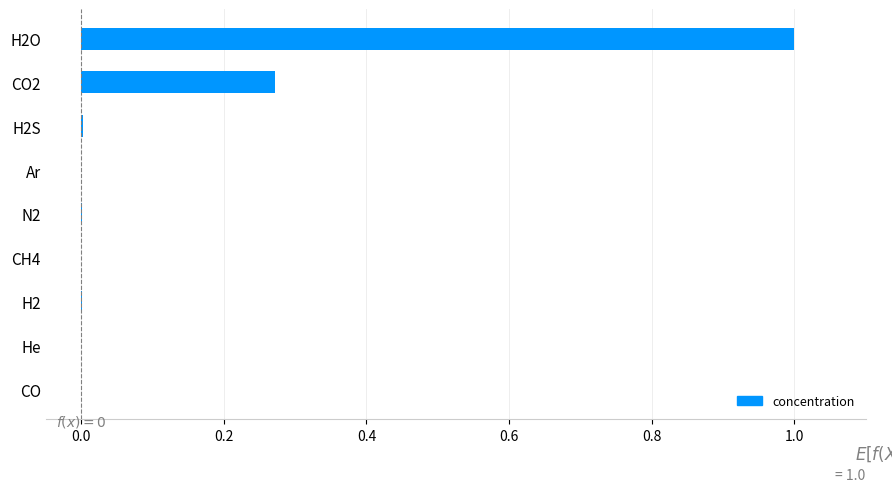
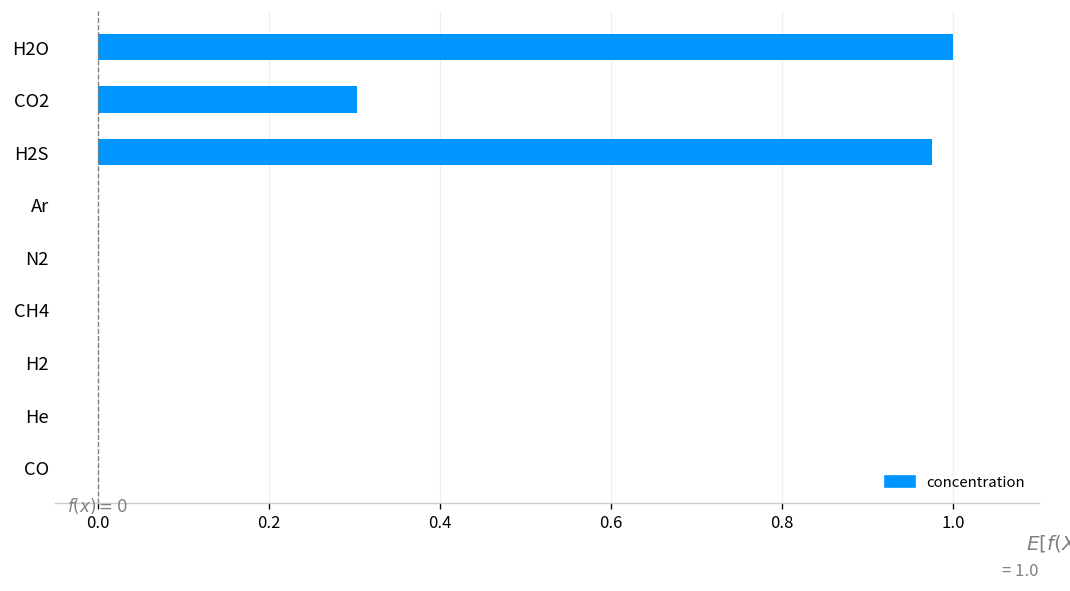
CO2: 0.27 -> 0.30
H2S: 0.00 -> 0.97
